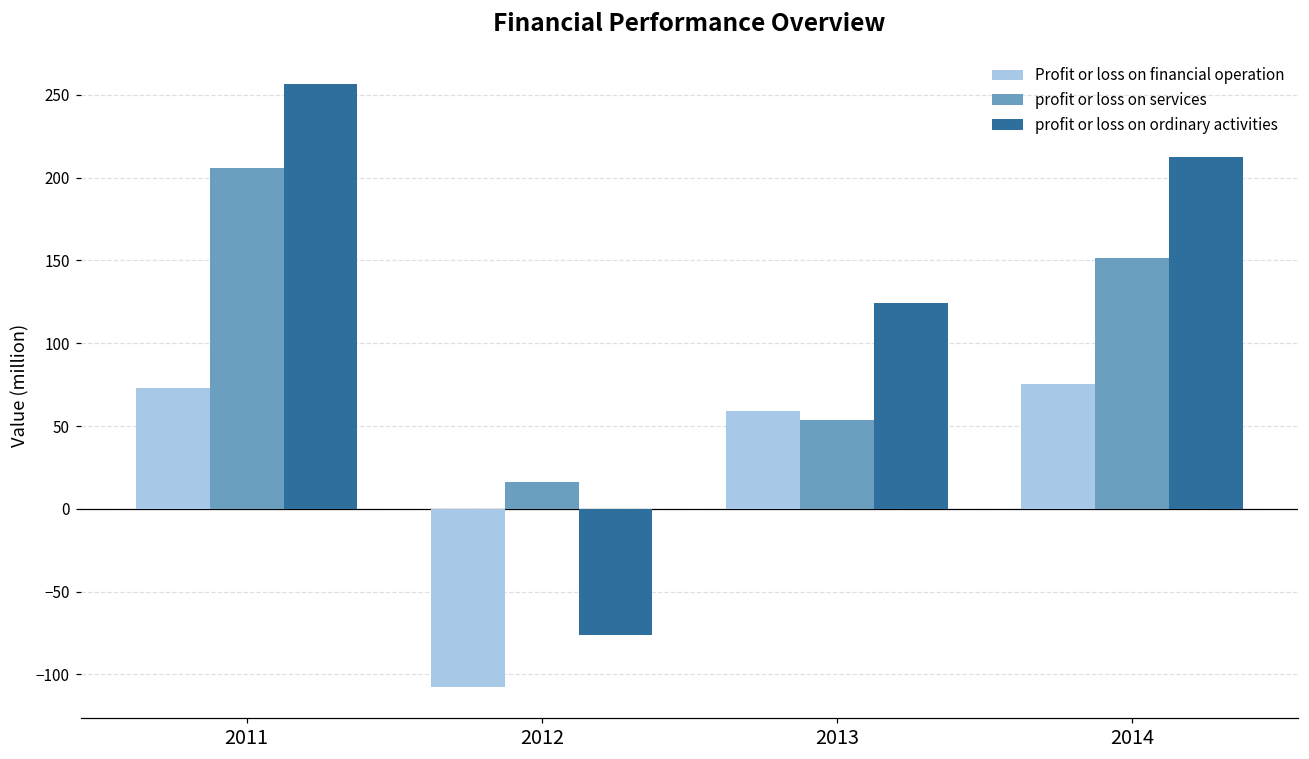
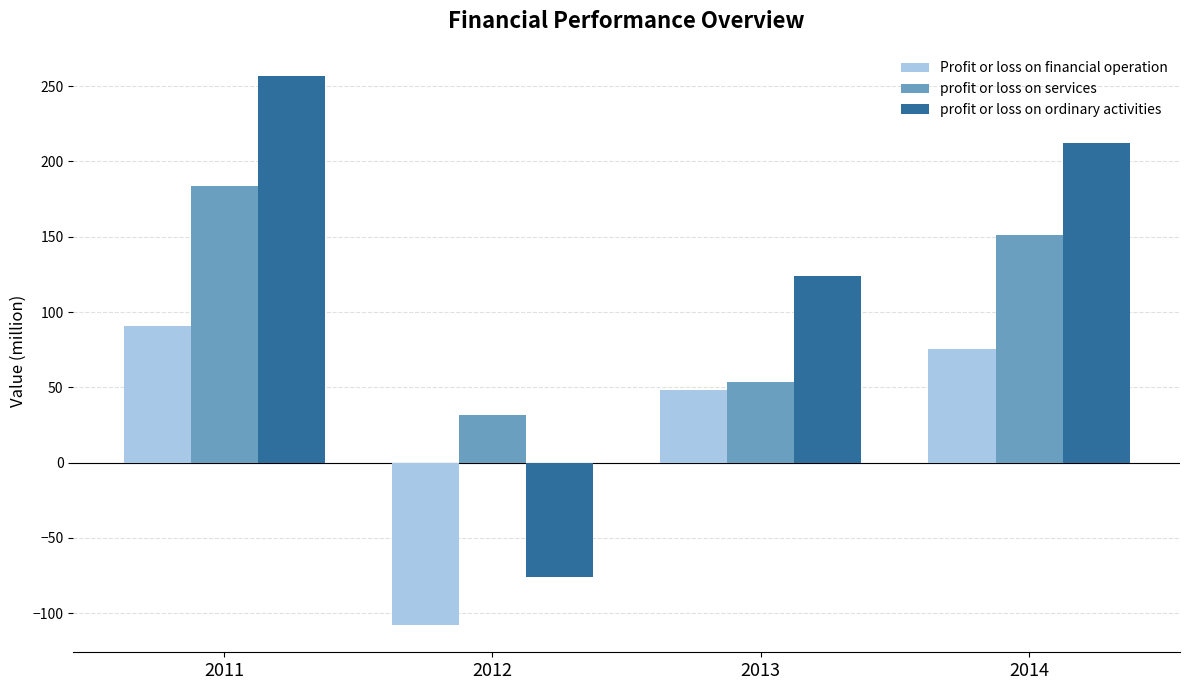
Profit or loss on financial operation, 2011: 73 -> 91
profit or loss on services, 2011: 206 -> 183
profit or loss on services, 2012: 16 -> 32
Profit or loss on financial operation, 2013: 59 -> 48
